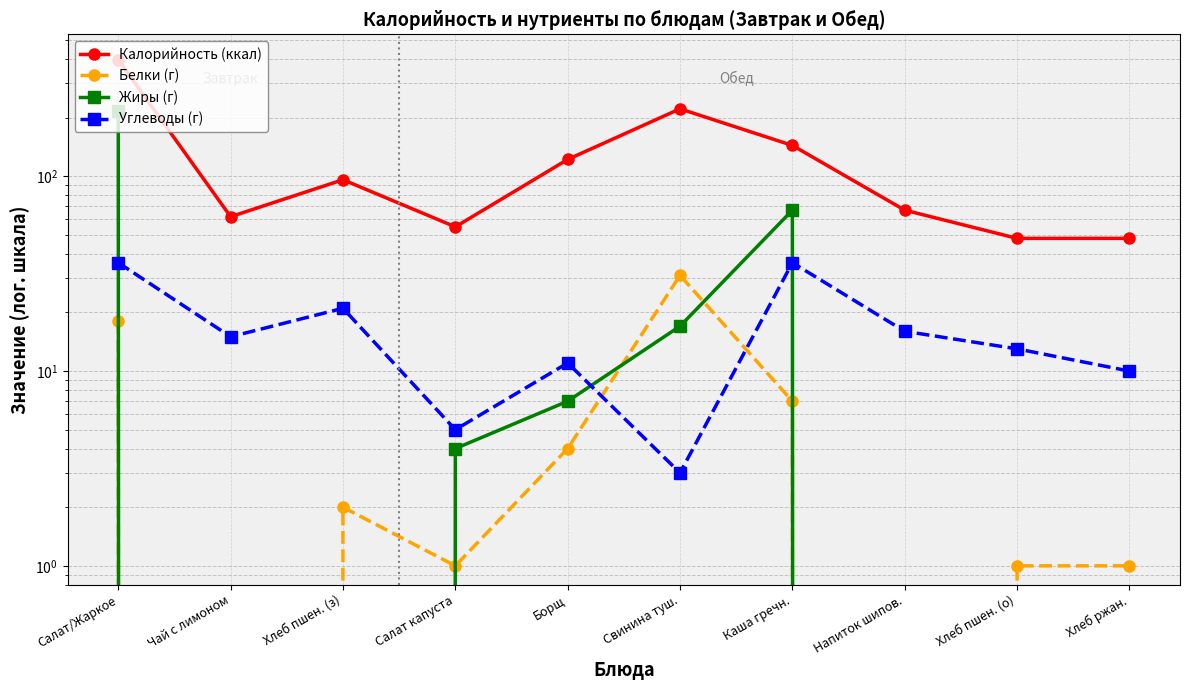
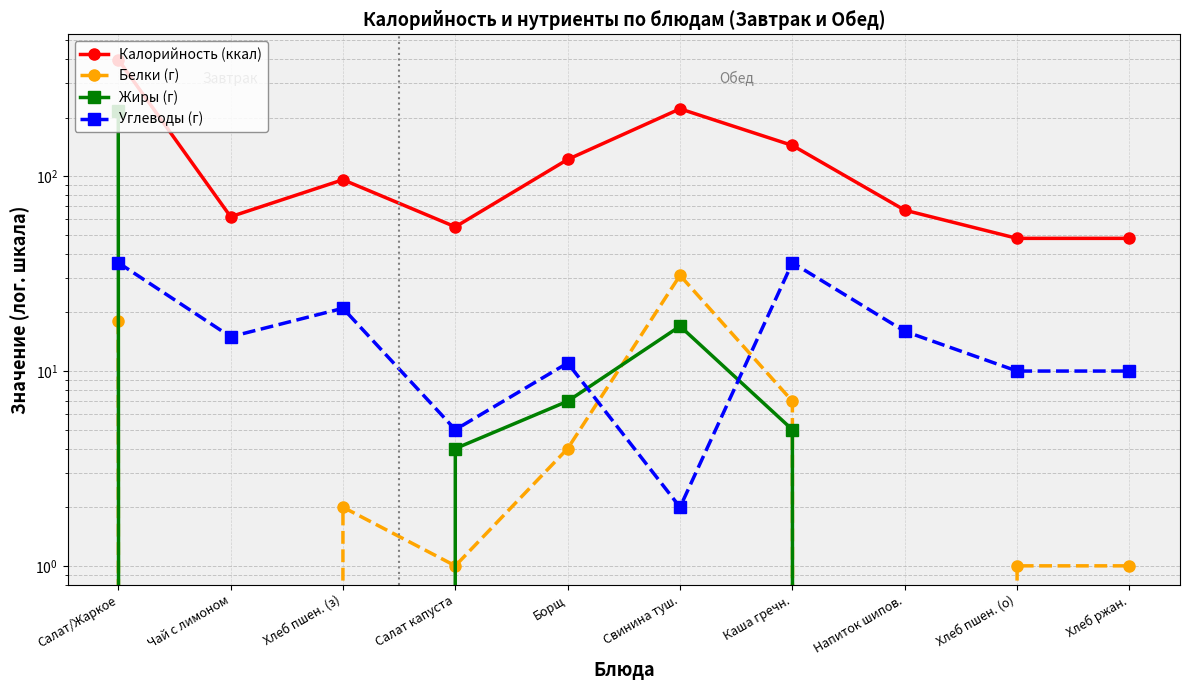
Углеводы (г), Свинина туш.: 3 -> 2
Жиры (г), Каша гречн.: 67 -> 5
Углеводы (г), Хлеб пшен. (о): 13 -> 10
